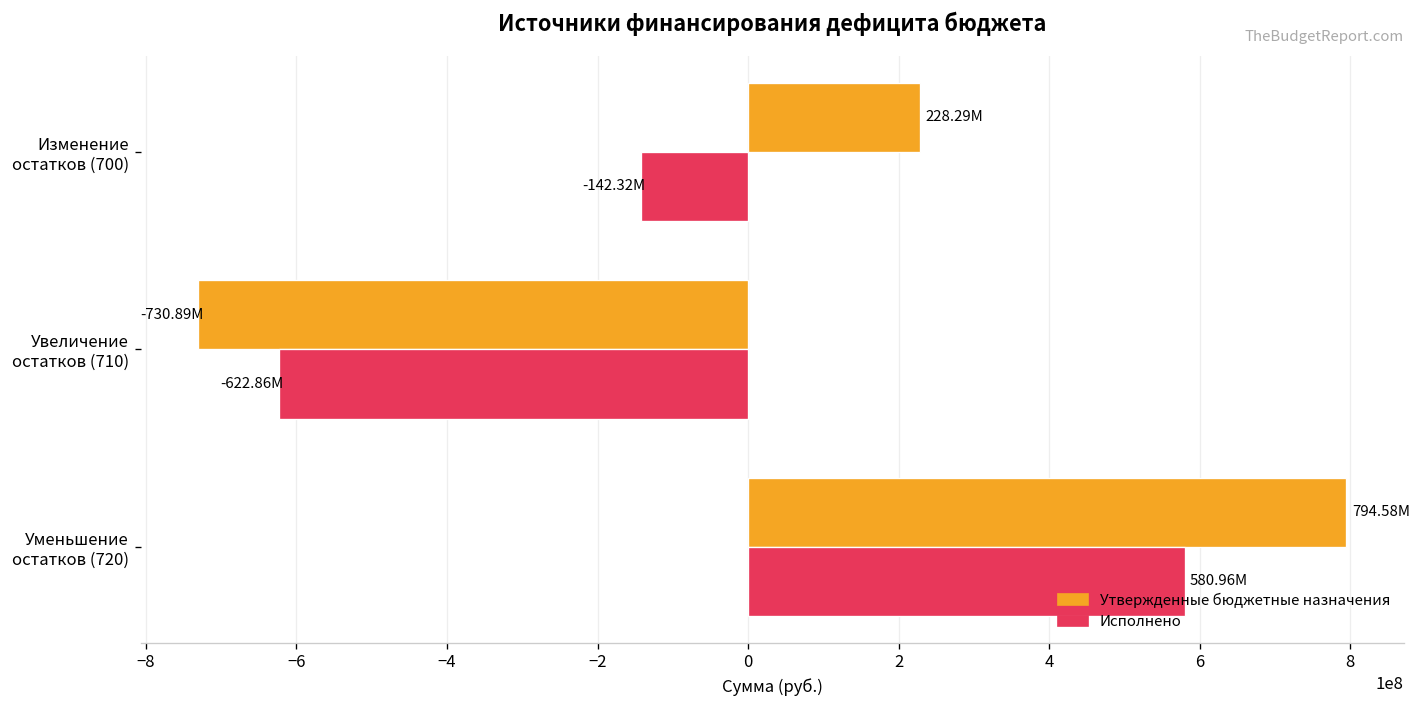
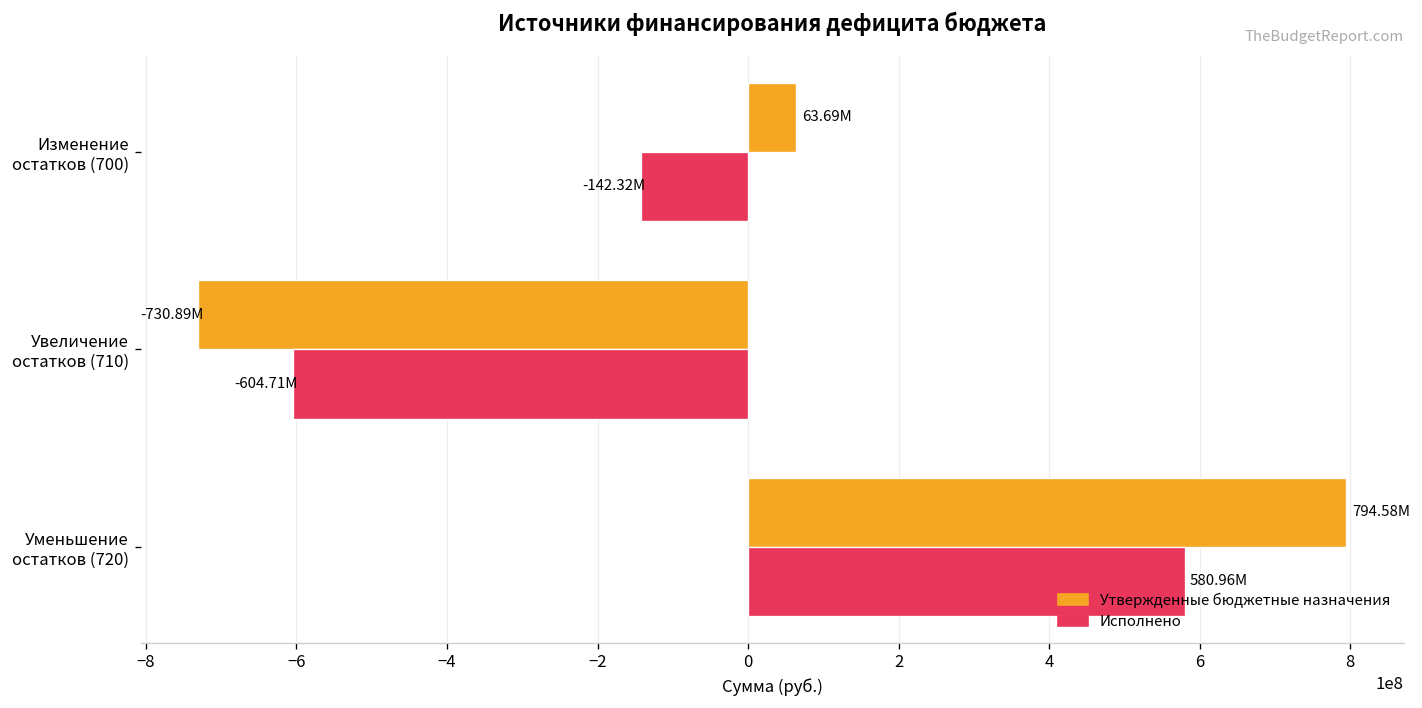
Утвержденные бюджетные назначения, Изменение остатков (700): 228.29M -> 63.69M
Исполнено, Увеличение остатков (710): -622.86M -> -604.71M
